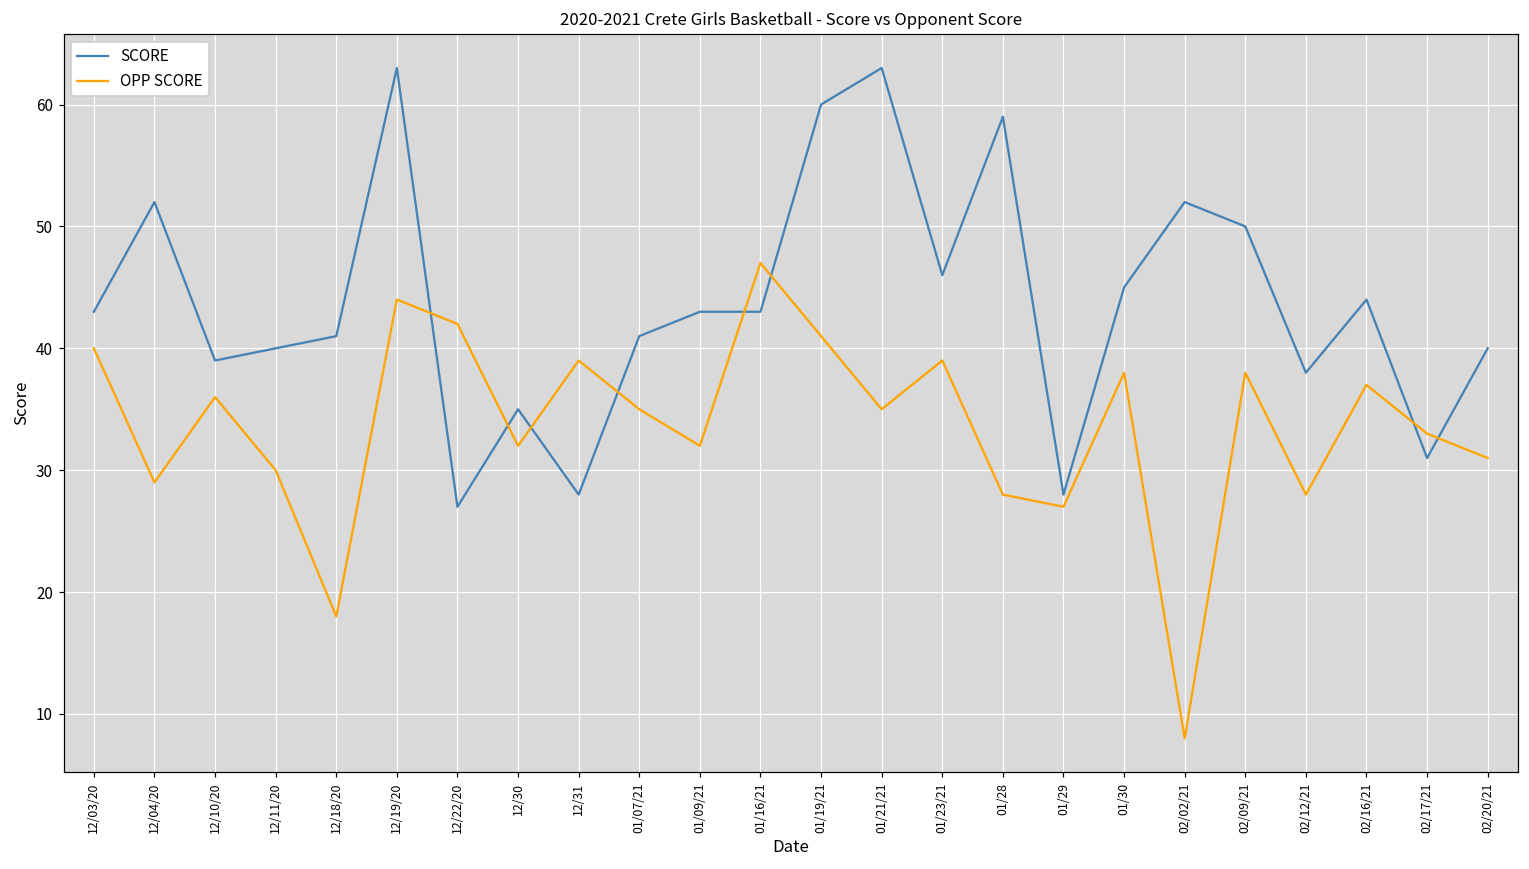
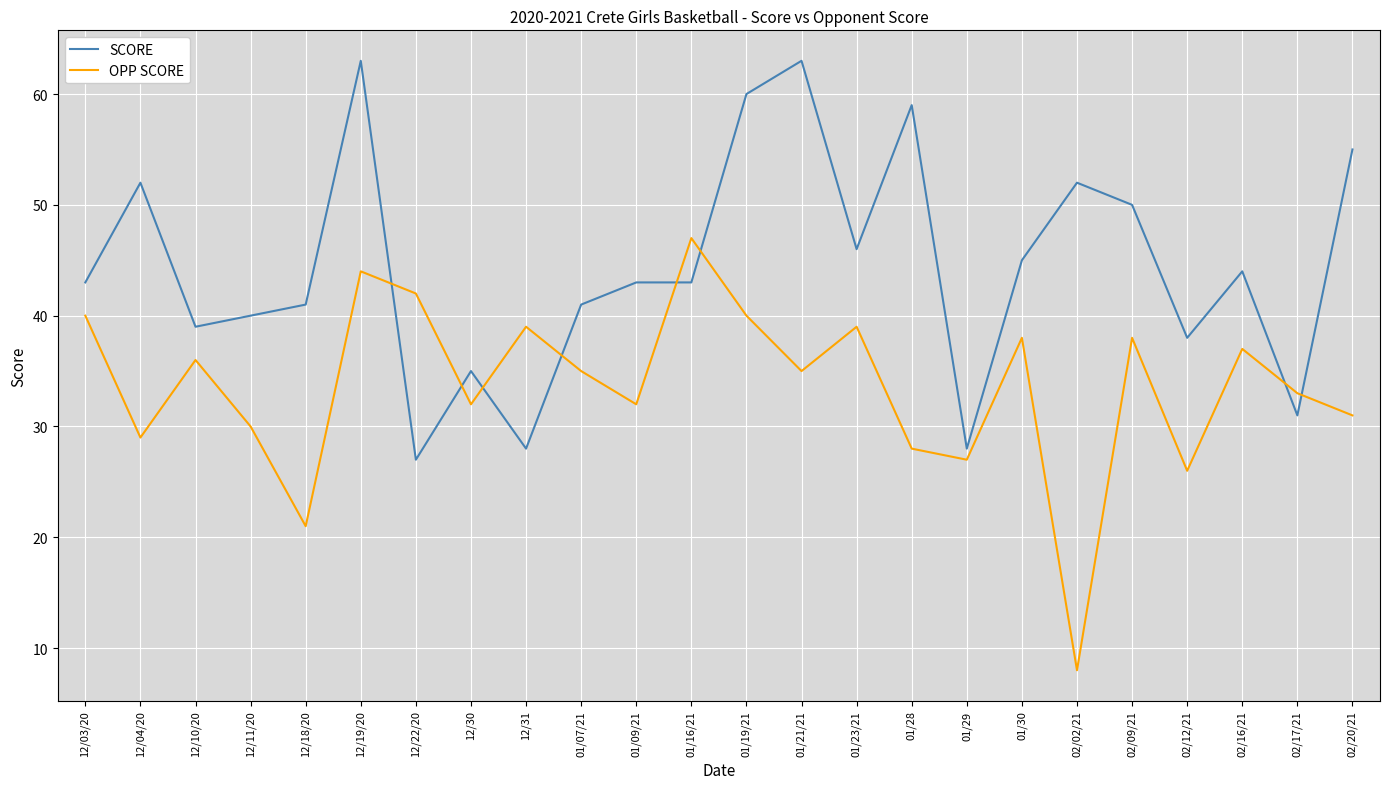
OPP SCORE, 12/18/20: 18 -> 21
OPP SCORE, 01/19/21: 41 -> 40
OPP SCORE, 02/12/21: 28 -> 26
SCORE, 02/20/21: 40 -> 55
